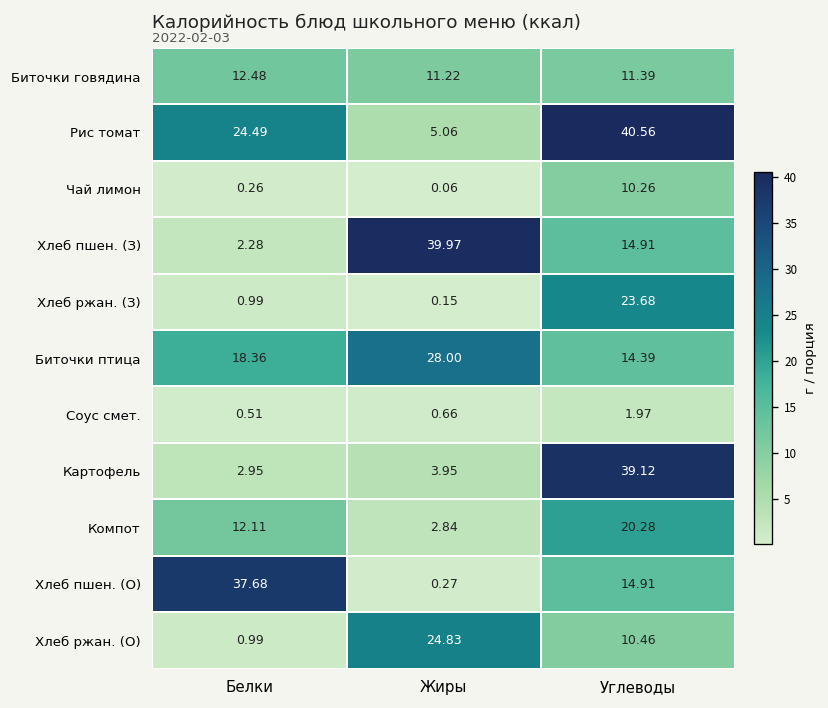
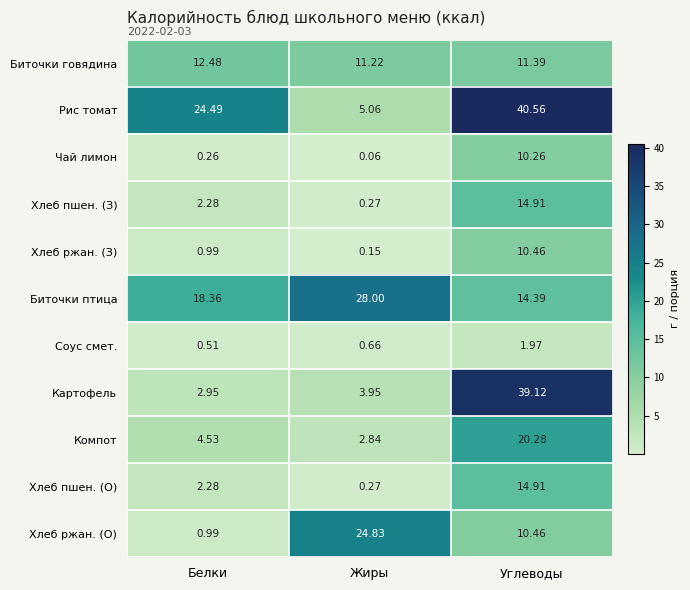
Хлеб пшен. (З), Жиры: 39.97 -> 0.27
Хлеб ржан. (З), Углеводы: 23.68 -> 10.46
Компот, Белки: 12.11 -> 4.53
Хлеб пшен. (О), Белки: 37.68 -> 2.28
